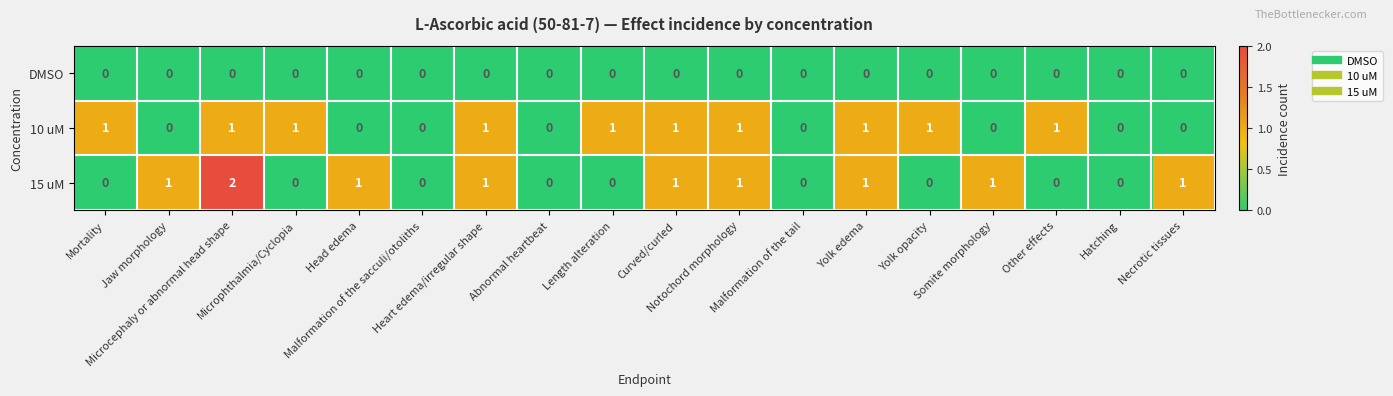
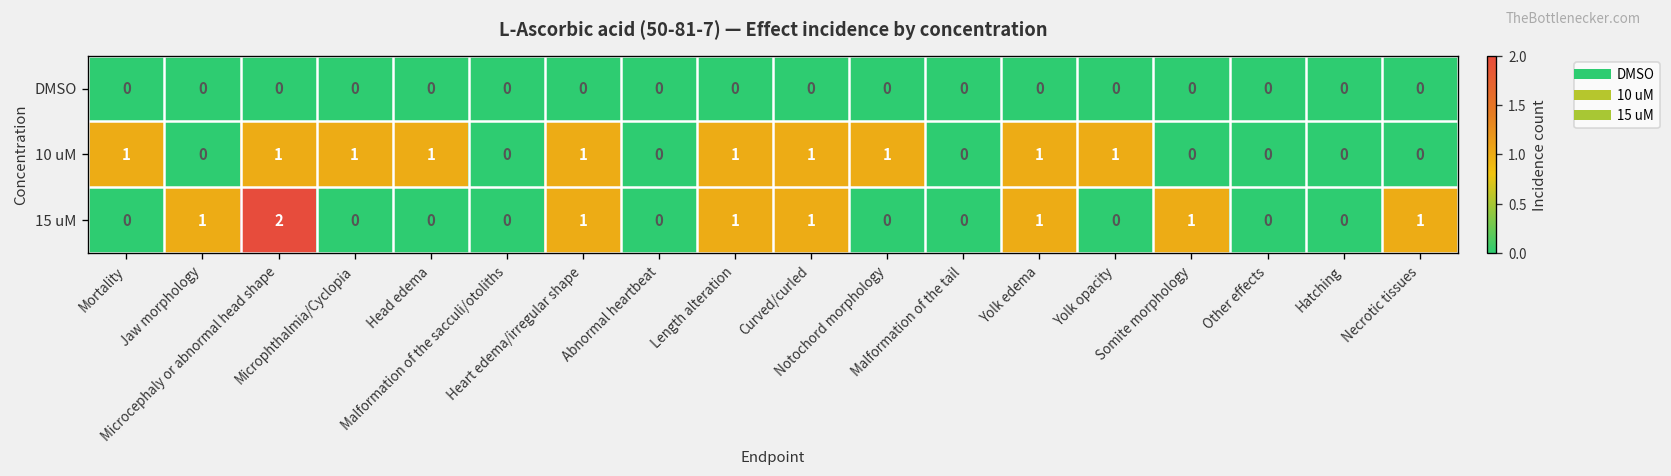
10 uM, Head edema: 0 -> 1
10 uM, Other effects: 1 -> 0
15 uM, Head edema: 1 -> 0
15 uM, Length alteration: 0 -> 1
15 uM, Notochord morphology: 1 -> 0
